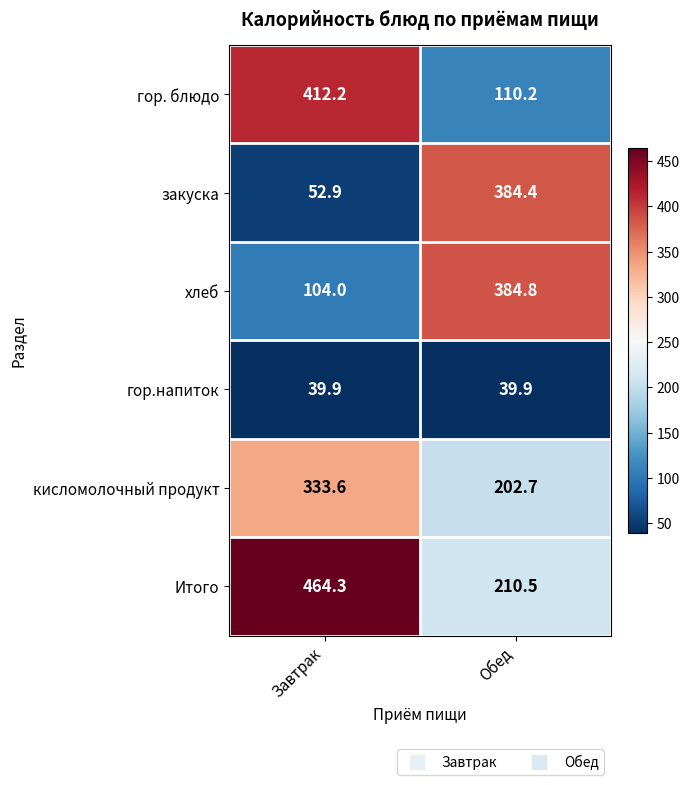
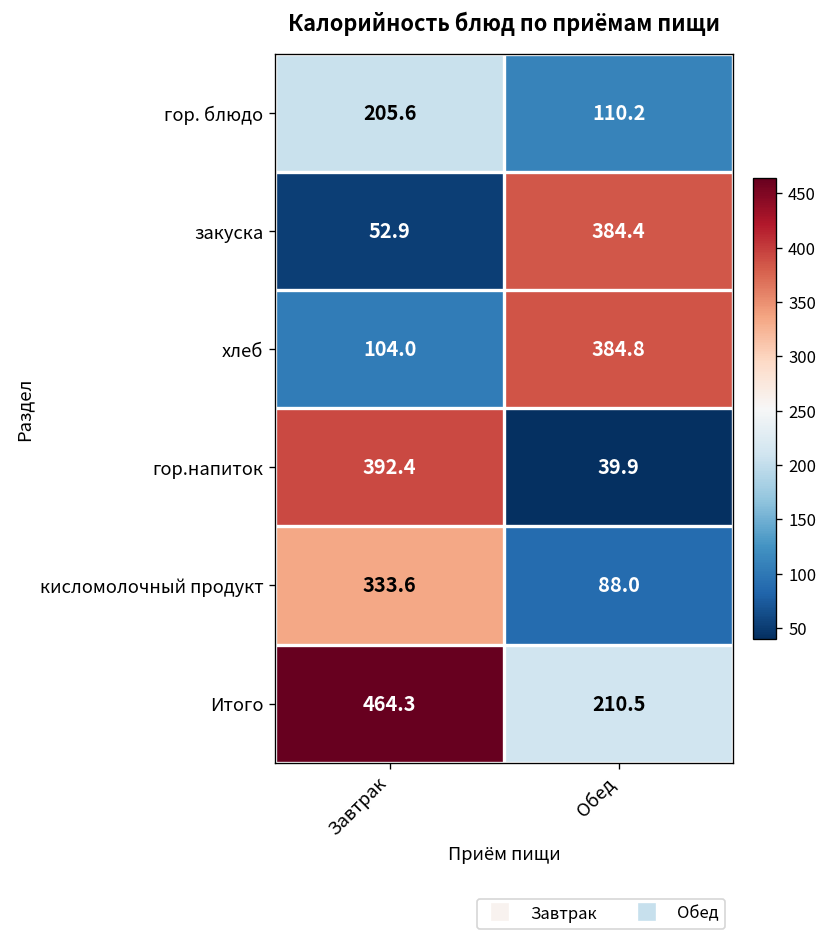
гор. блюдо, Завтрак: 412.2 -> 205.6
гор.напиток, Завтрак: 39.9 -> 392.4
кисломолочный продукт, Обед: 202.7 -> 88.0
